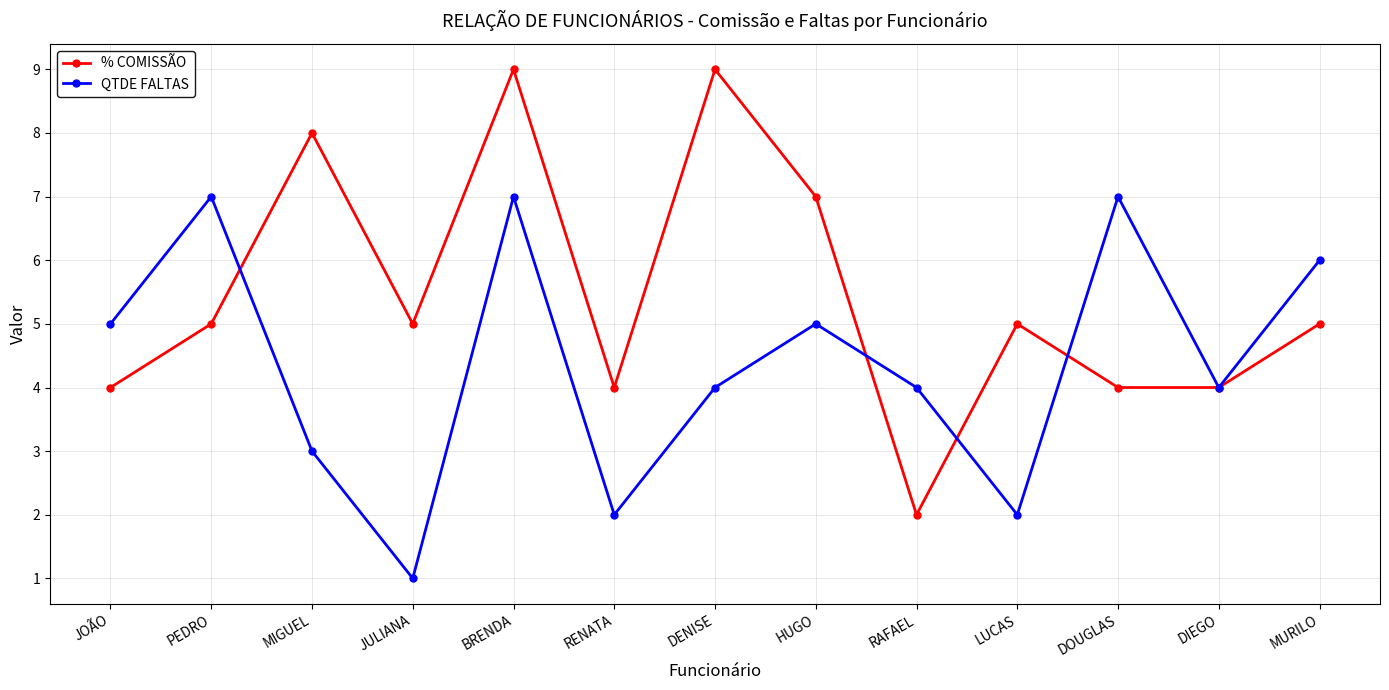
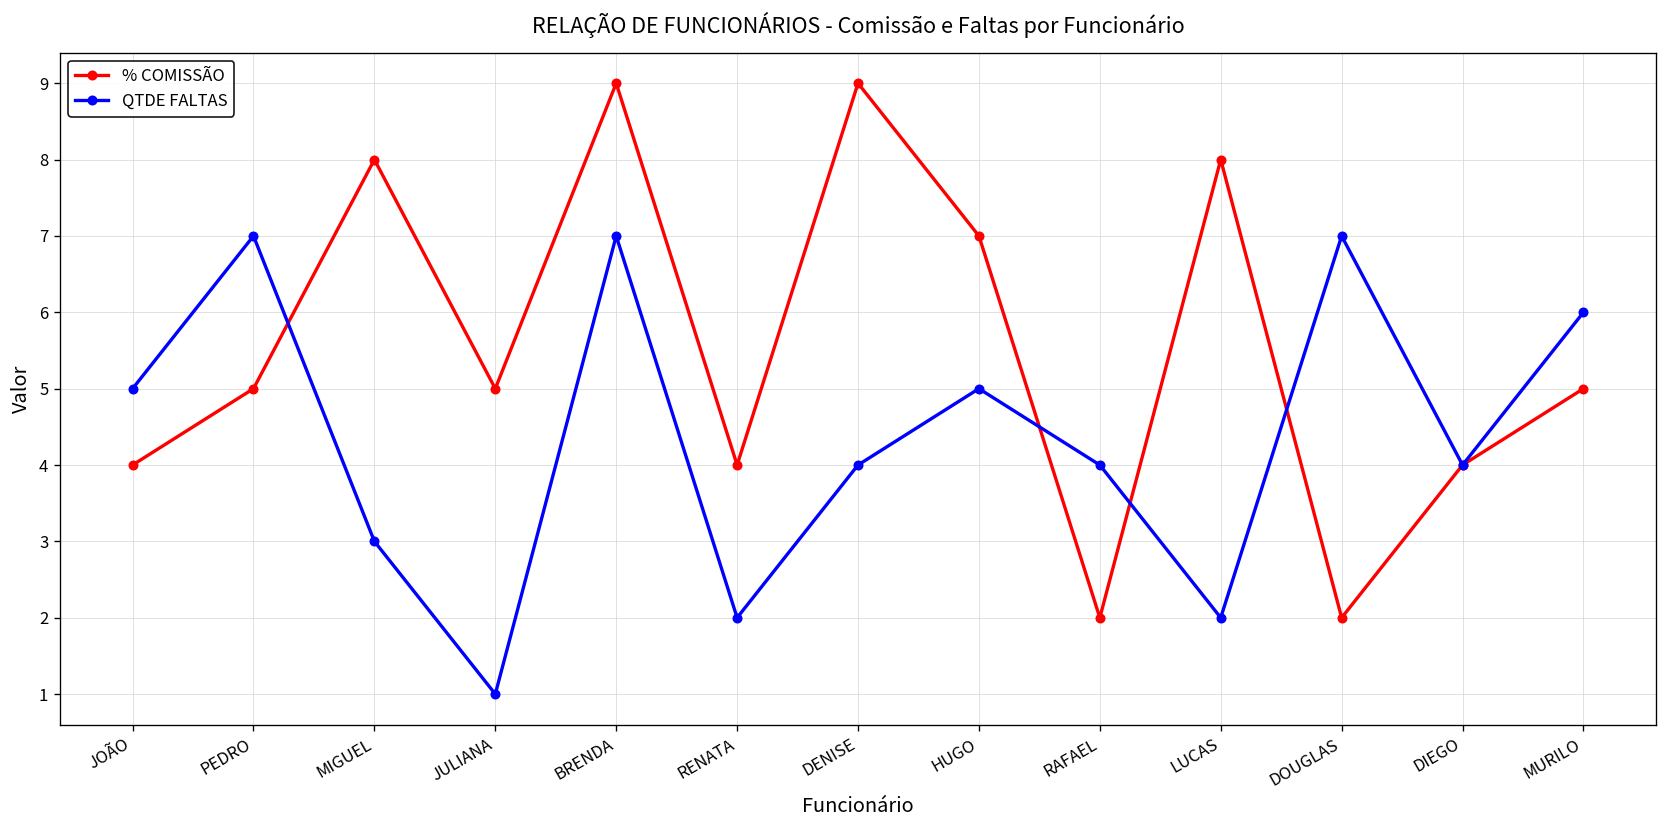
% COMISSÃO, LUCAS: 5 -> 8
% COMISSÃO, DOUGLAS: 4 -> 2
